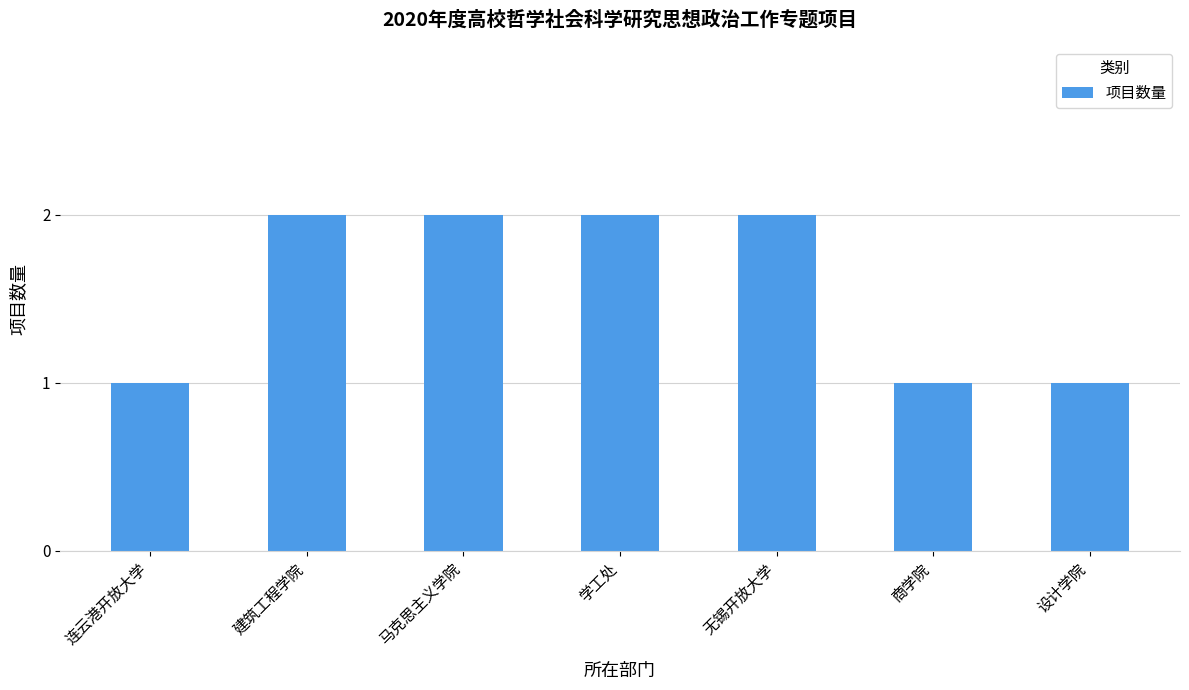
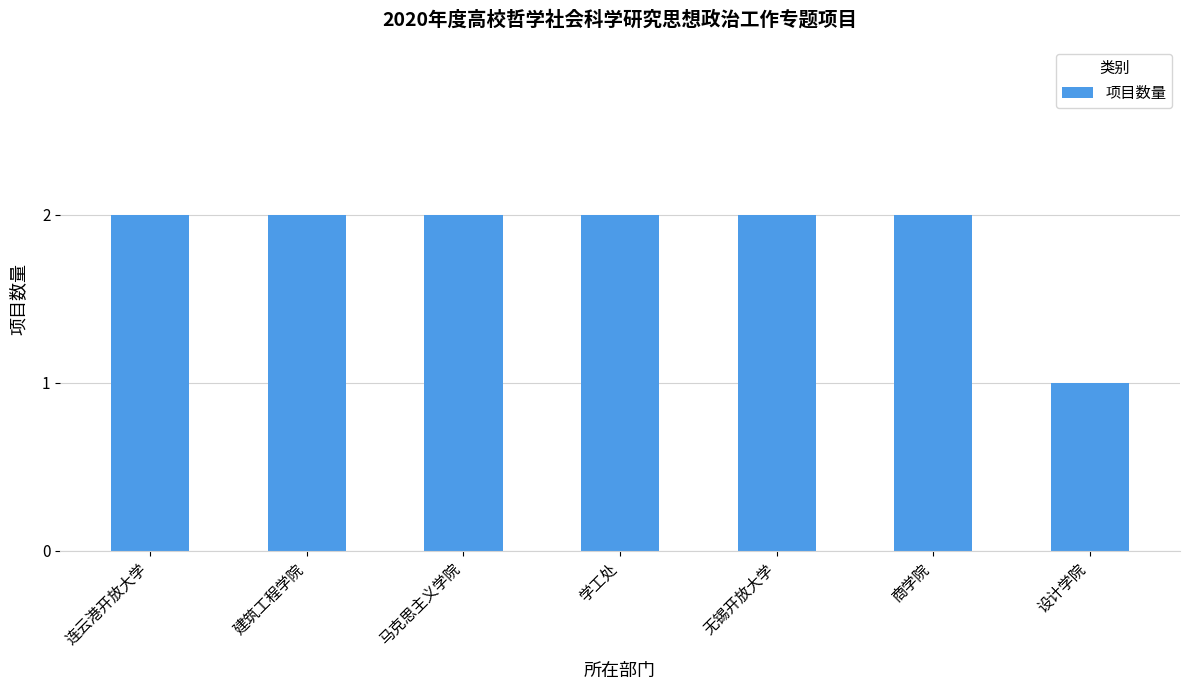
连云港开放大学: 1 -> 2
商学院: 1 -> 2
